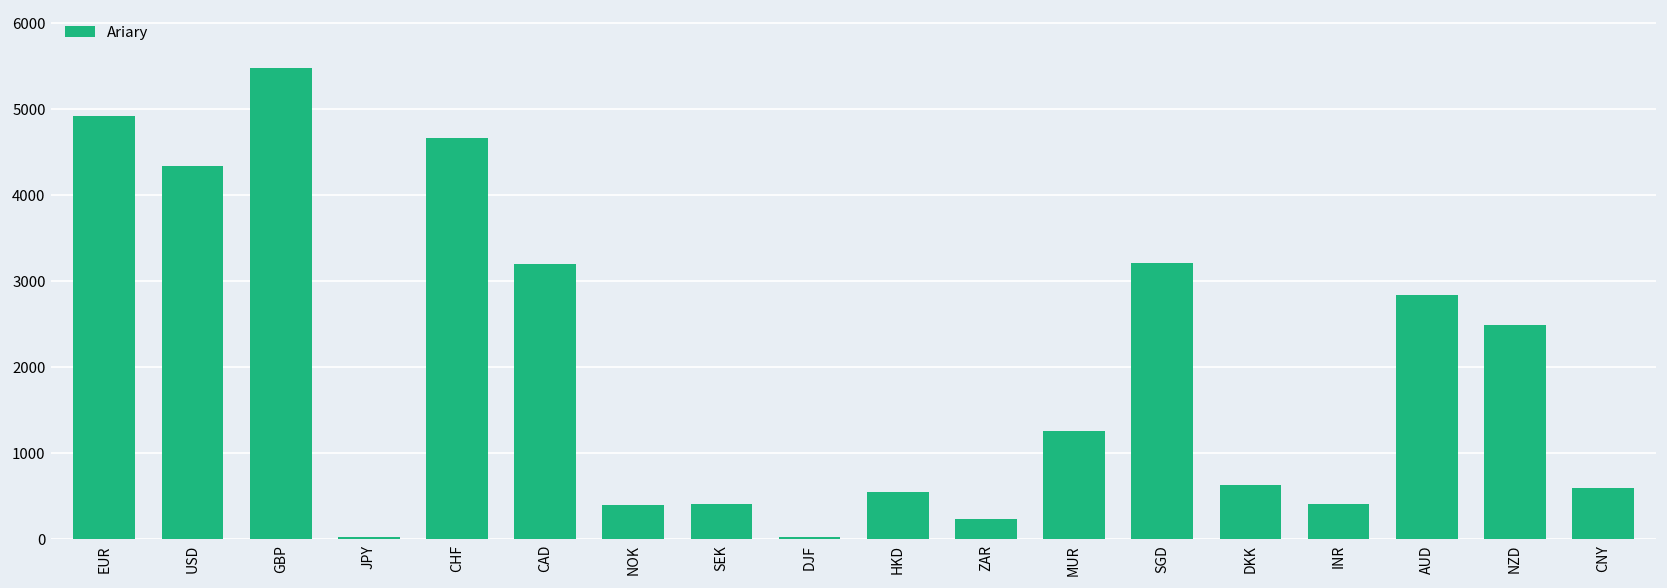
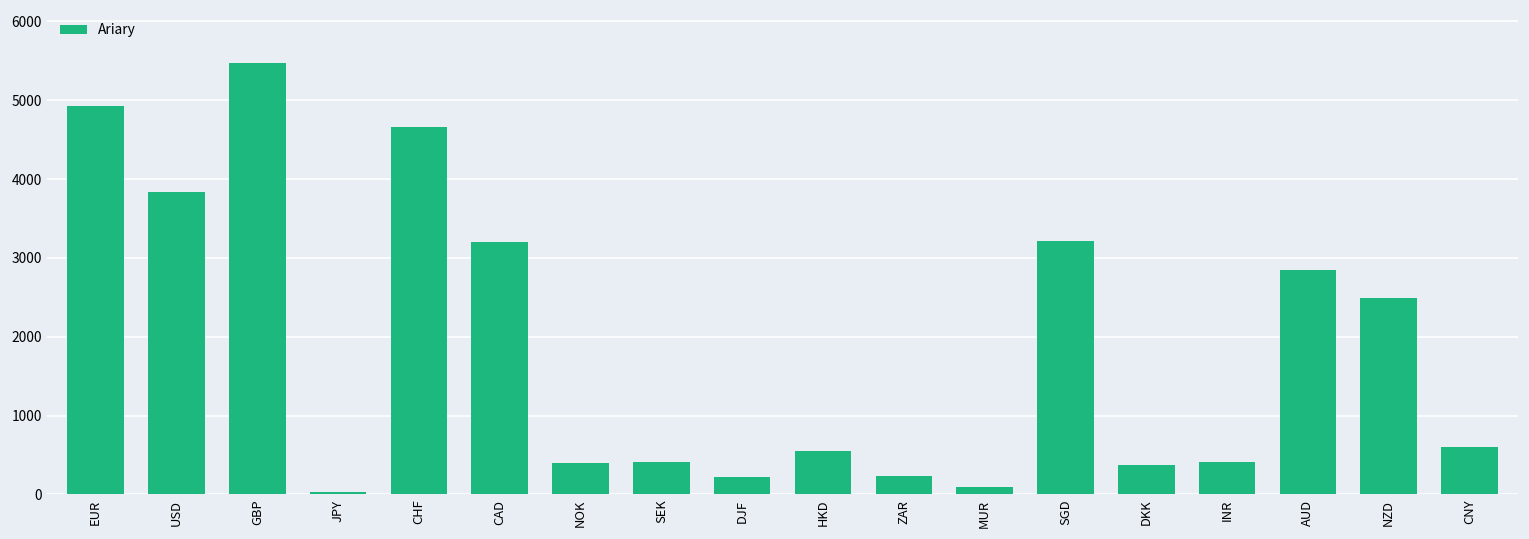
USD: 4300 -> 3800
DJF: 0 -> 200
MUR: 1300 -> 100
DKK: 600 -> 400
